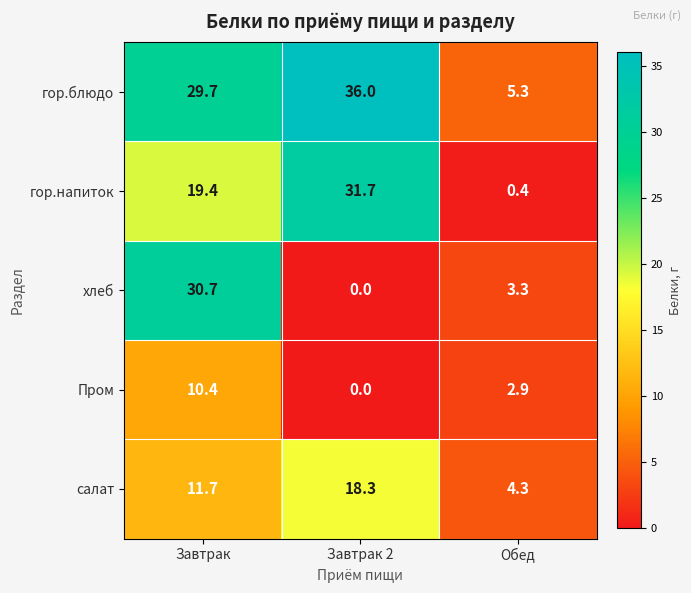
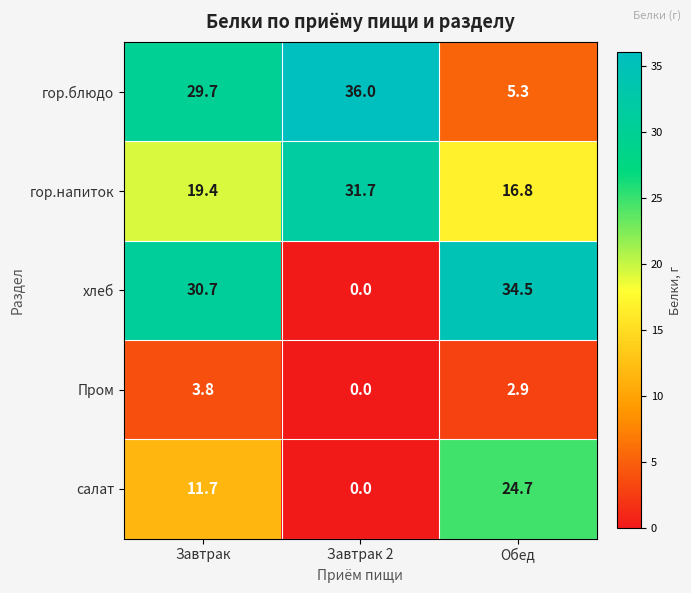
гор.напиток, Обед: 0.4 -> 16.8
хлеб, Обед: 3.3 -> 34.5
Пром, Завтрак: 10.4 -> 3.8
салат, Завтрак 2: 18.3 -> 0.0
салат, Обед: 4.3 -> 24.7
